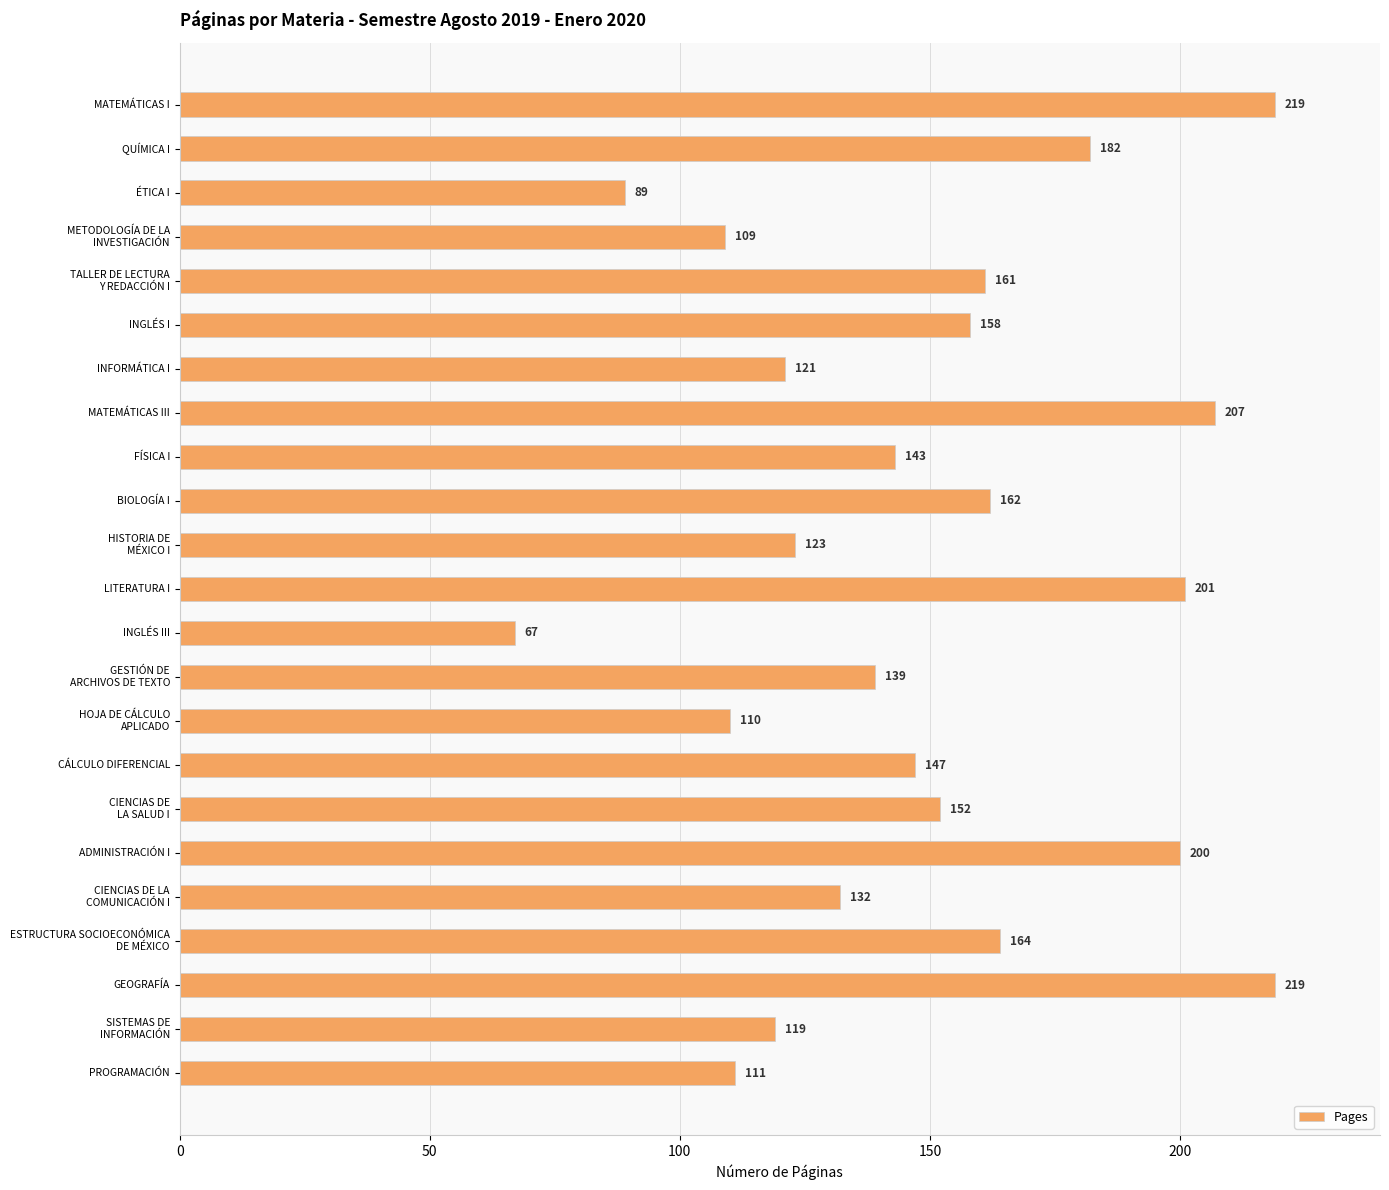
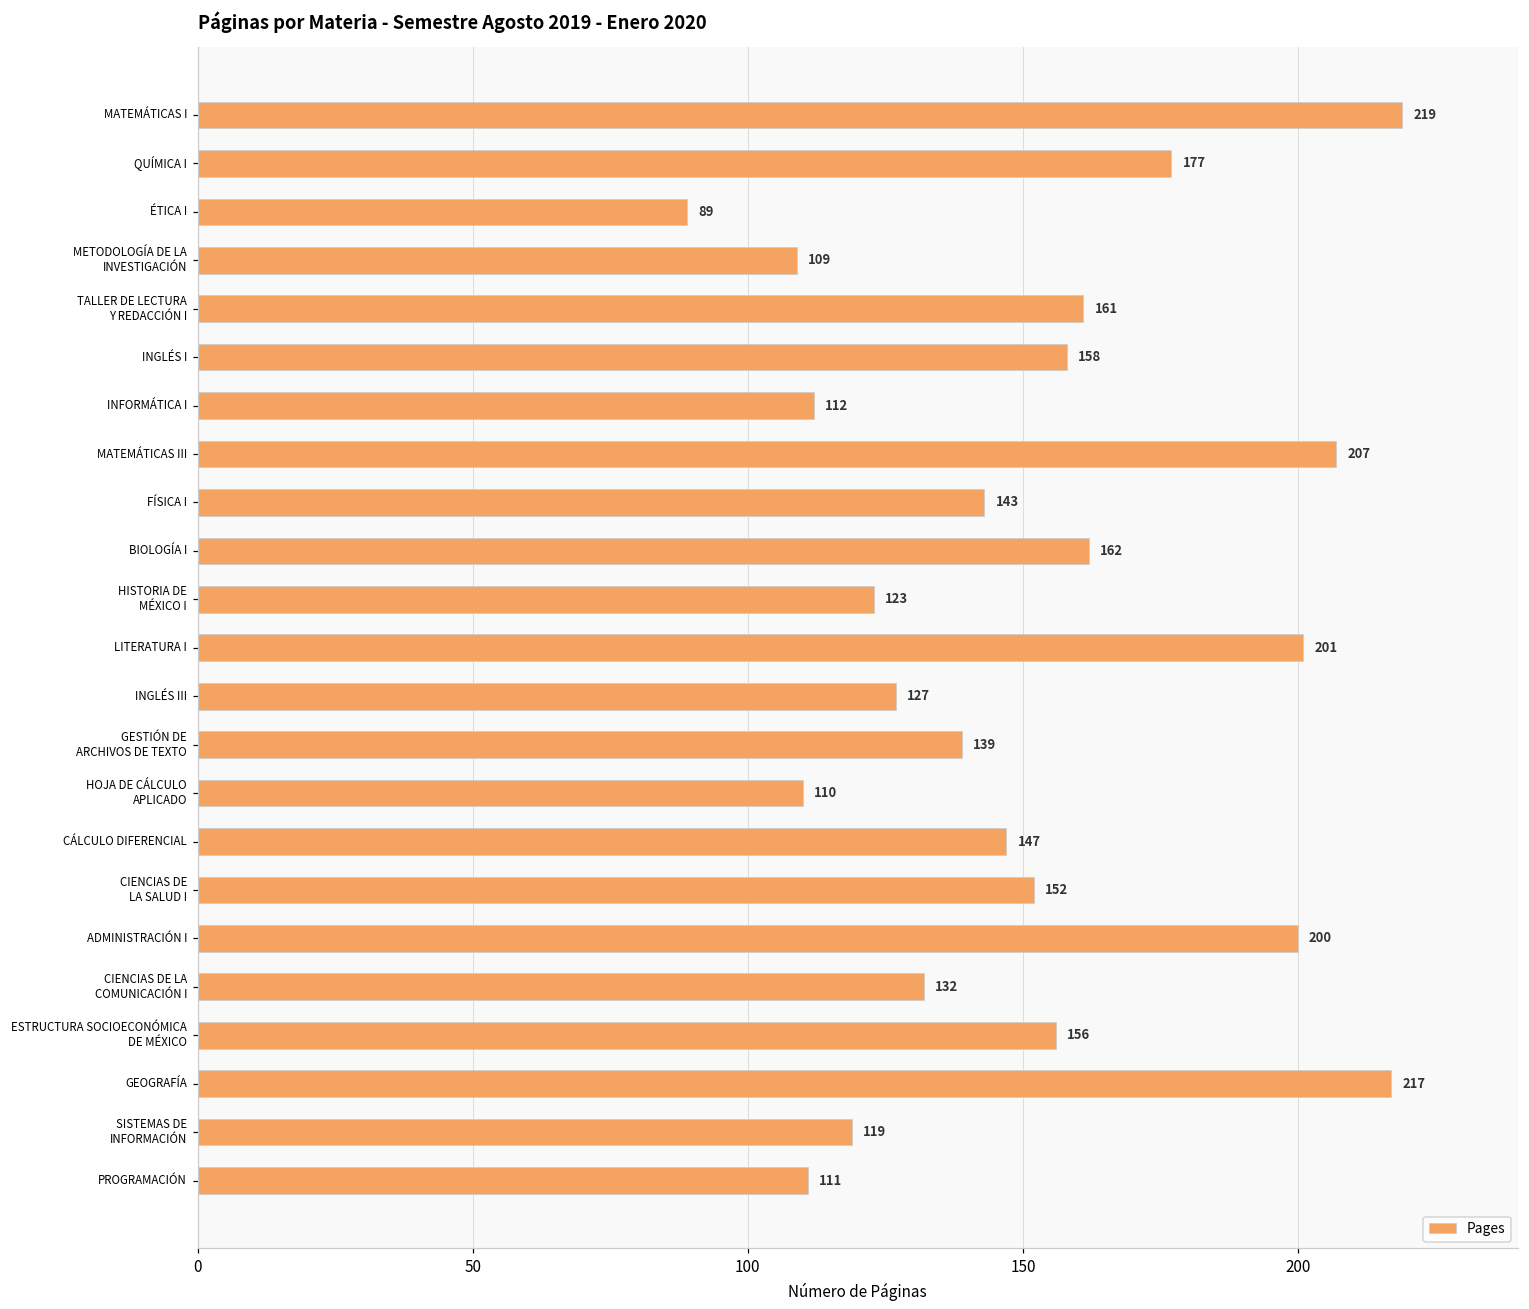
QUÍMICA I: 182 -> 177
INFORMÁTICA I: 121 -> 112
INGLÉS III: 67 -> 127
ESTRUCTURA SOCIOECONÓMICA DE MÉXICO: 164 -> 156
GEOGRAFÍA: 219 -> 217
